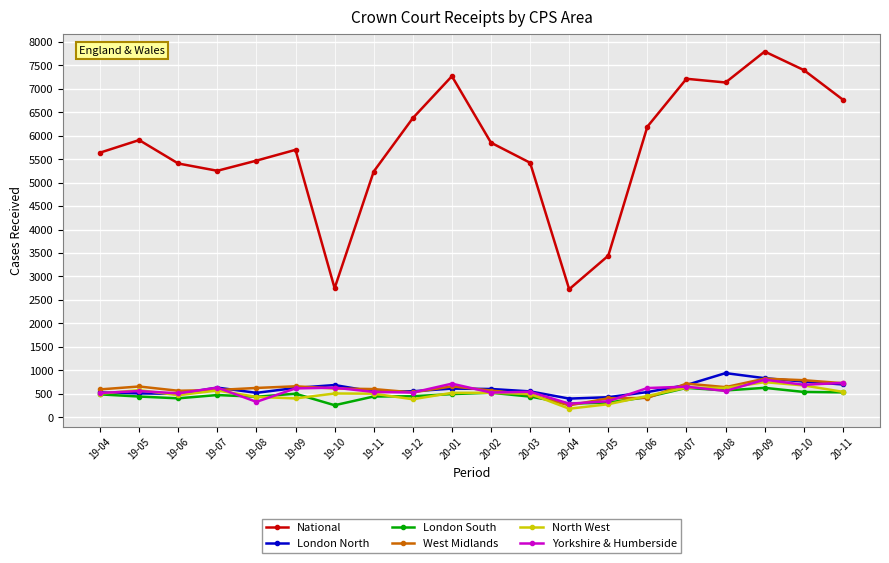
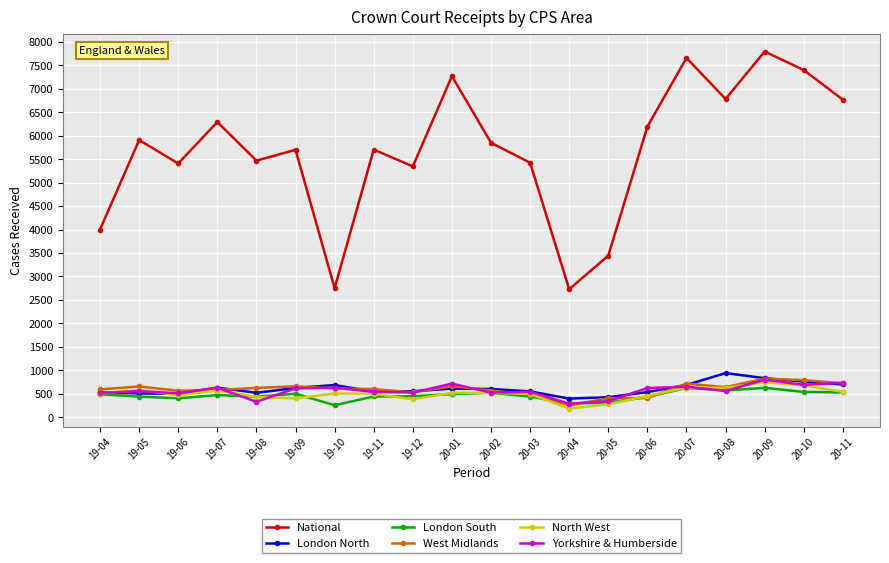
National, 19-04: 5600 -> 4000
National, 19-07: 5300 -> 6300
National, 19-11: 5200 -> 5700
National, 19-12: 6400 -> 5300
National, 20-07: 7200 -> 7700
National, 20-08: 7100 -> 6800
